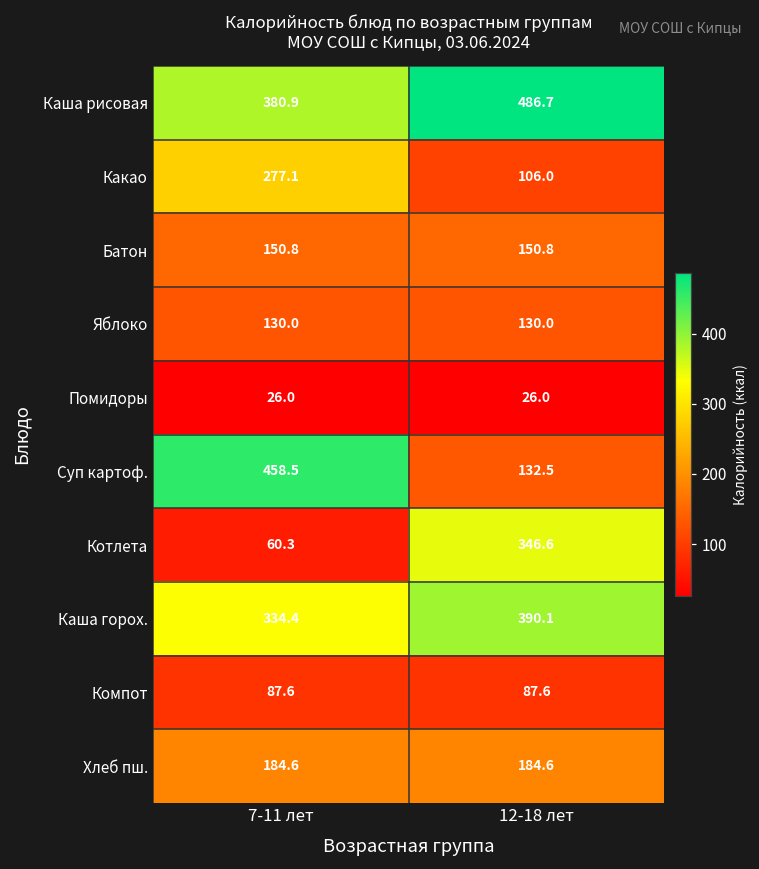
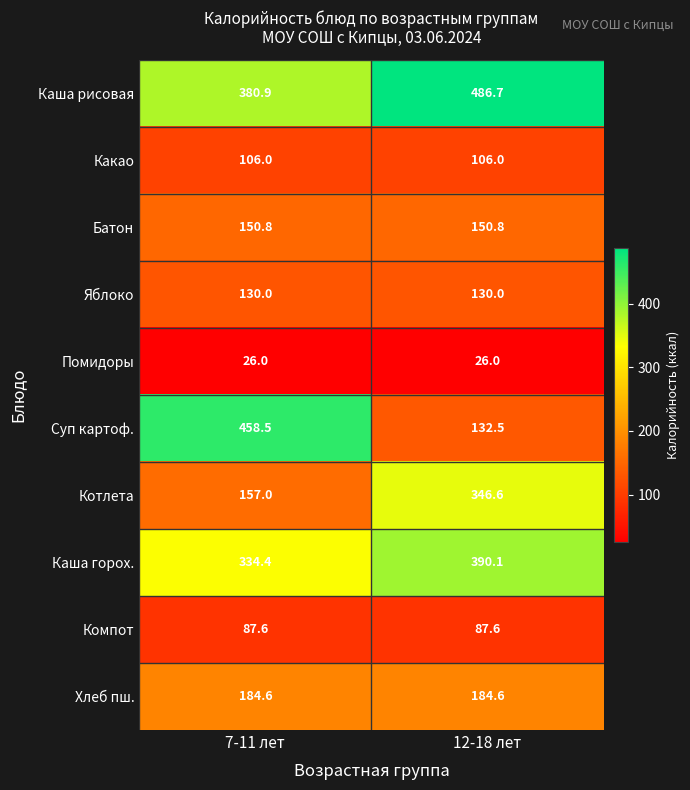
Какао, 7-11 лет: 277.1 -> 106.0
Котлета, 7-11 лет: 60.3 -> 157.0
